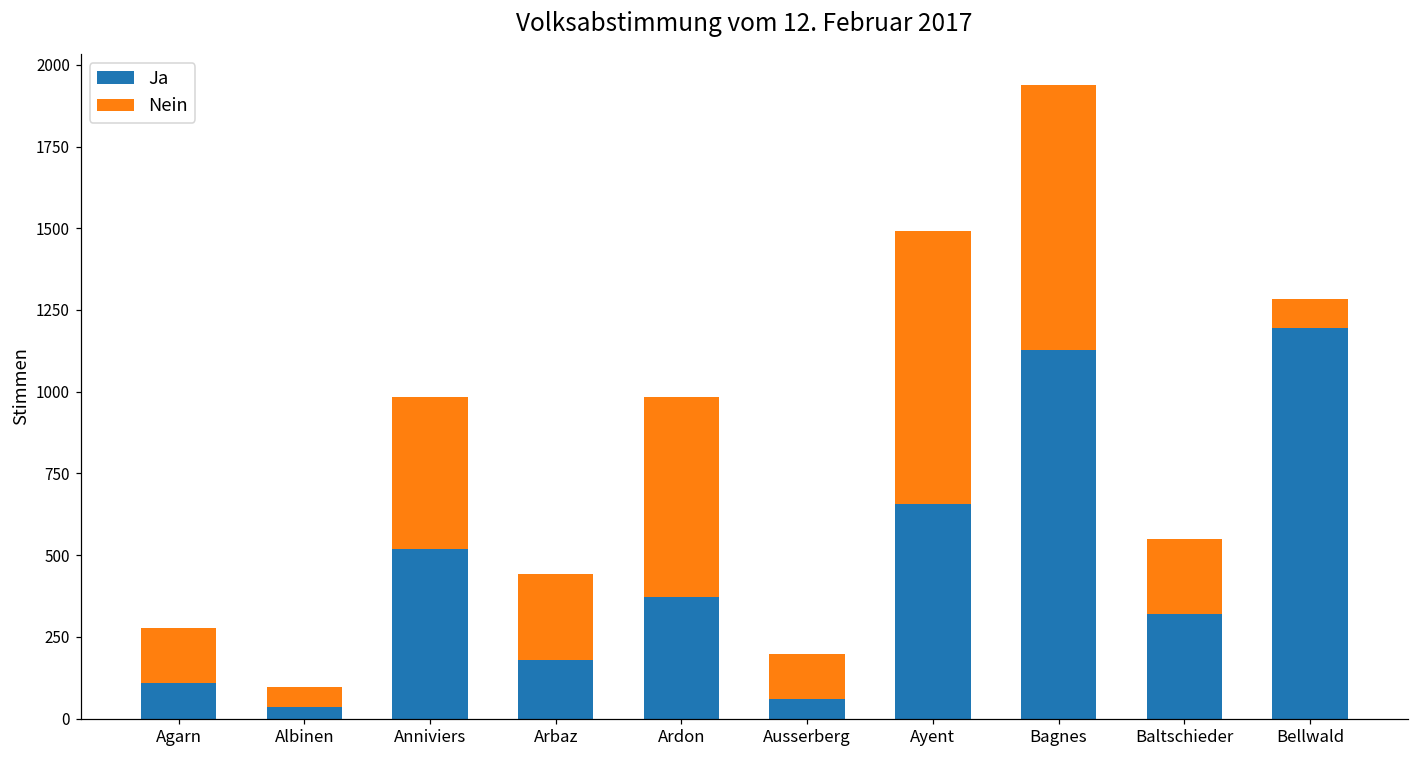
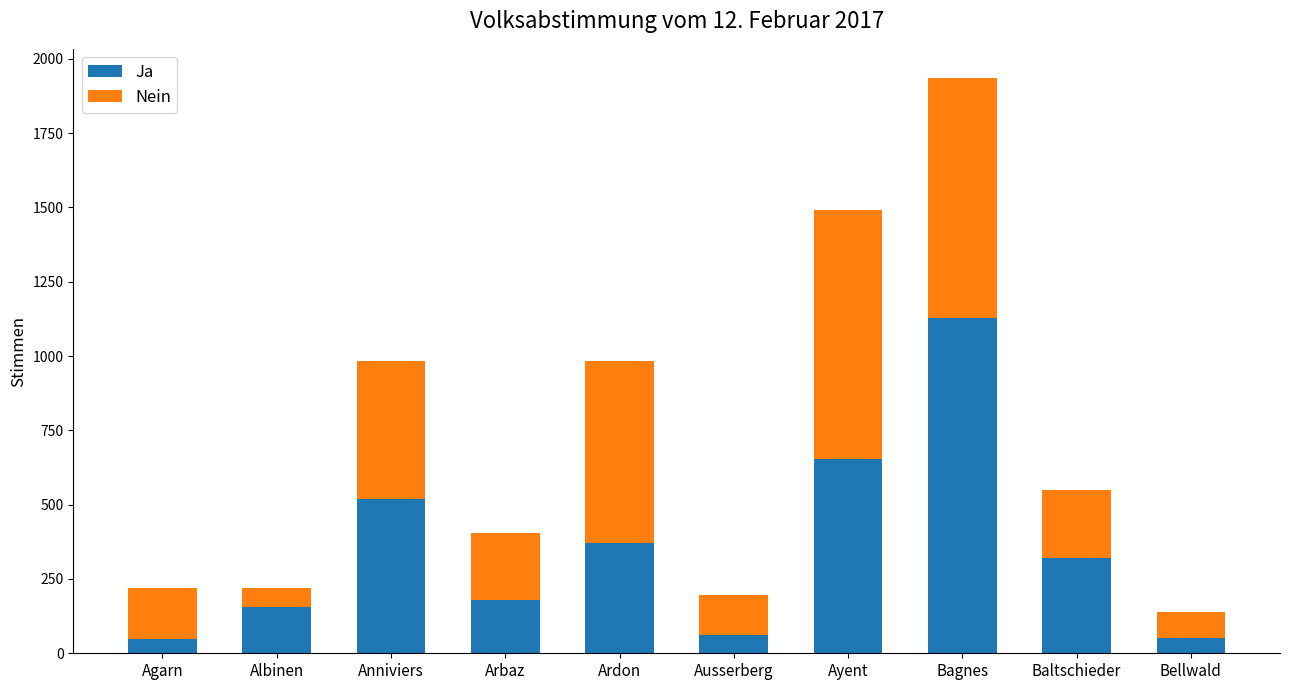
Ja, Agarn: 110 -> 50
Ja, Albinen: 40 -> 160
Nein, Arbaz: 270 -> 230
Ja, Bellwald: 1190 -> 50
